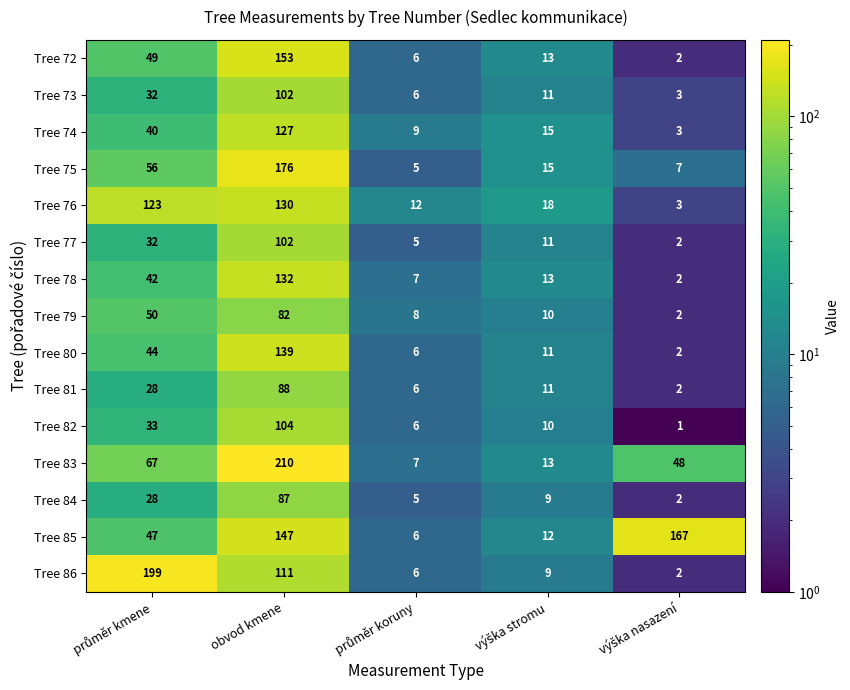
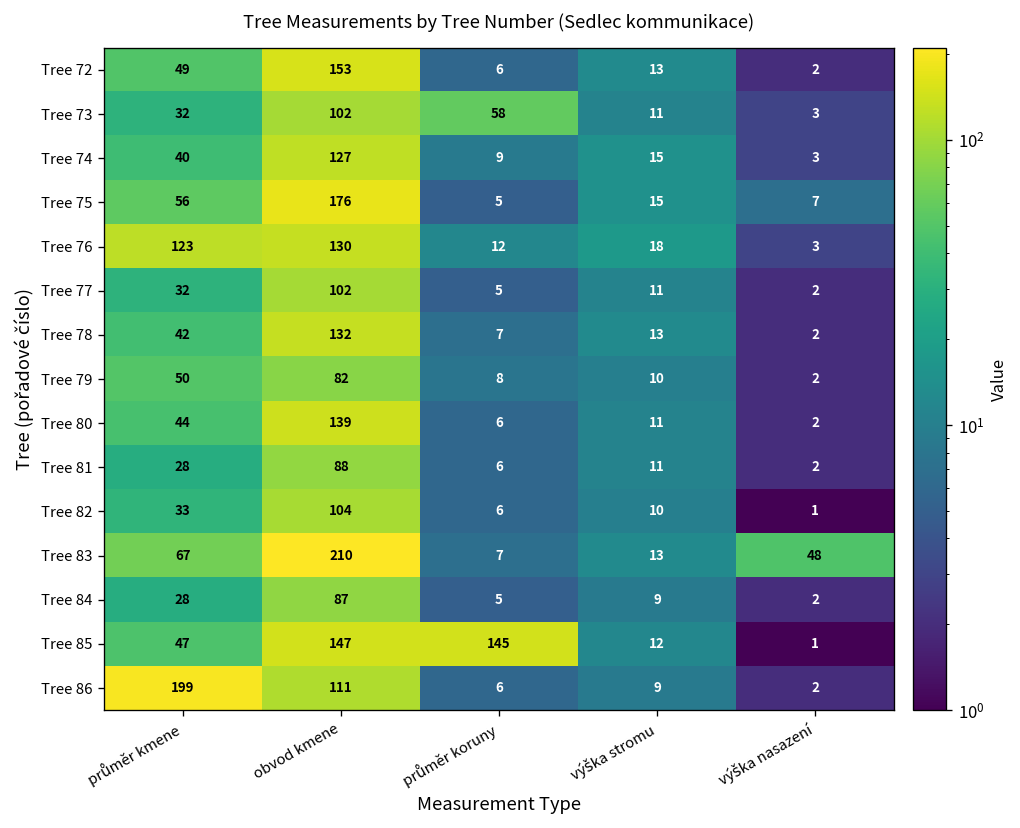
Tree 73, průměr koruny: 6 -> 58
Tree 85, průměr koruny: 6 -> 145
Tree 85, výška nasazení: 167 -> 1
